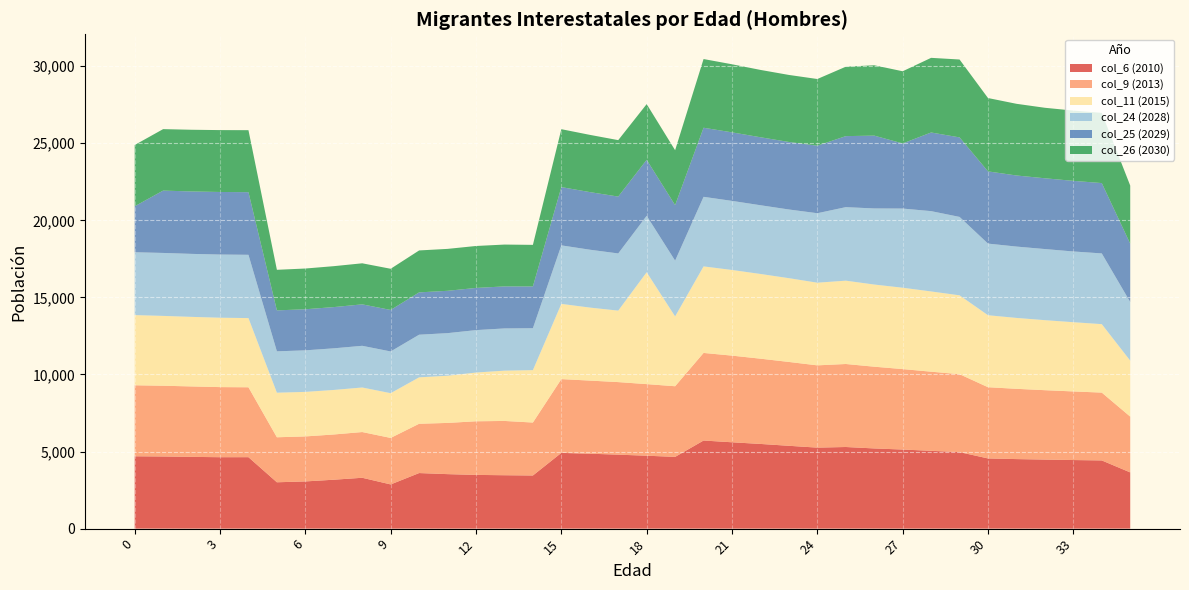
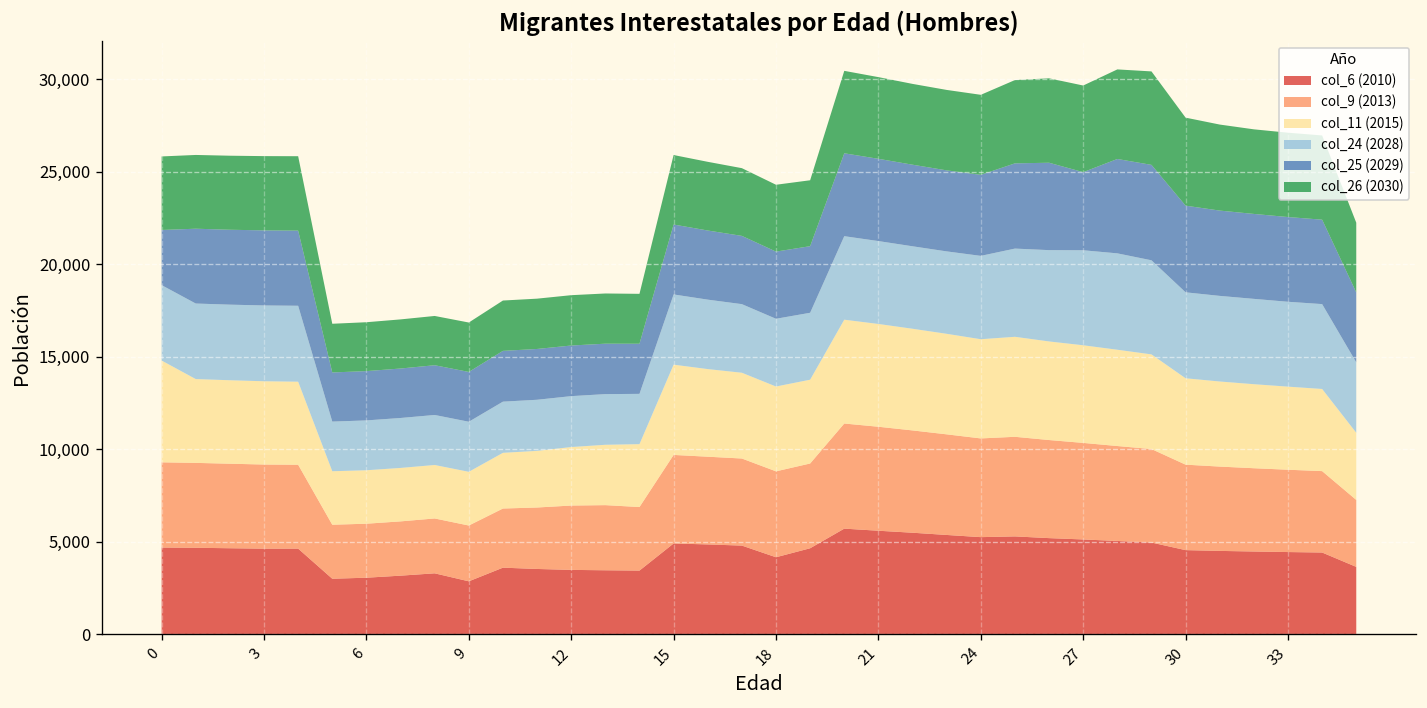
col_11 (2015), 0: 4,600 -> 5,500
col_6 (2010), 18: 4,700 -> 4,200
col_11 (2015), 18: 7,300 -> 4,600
